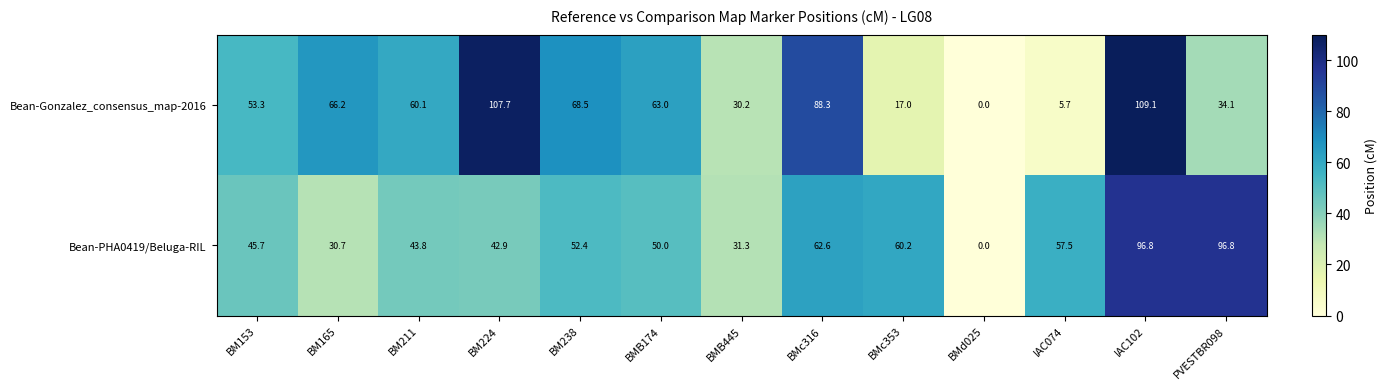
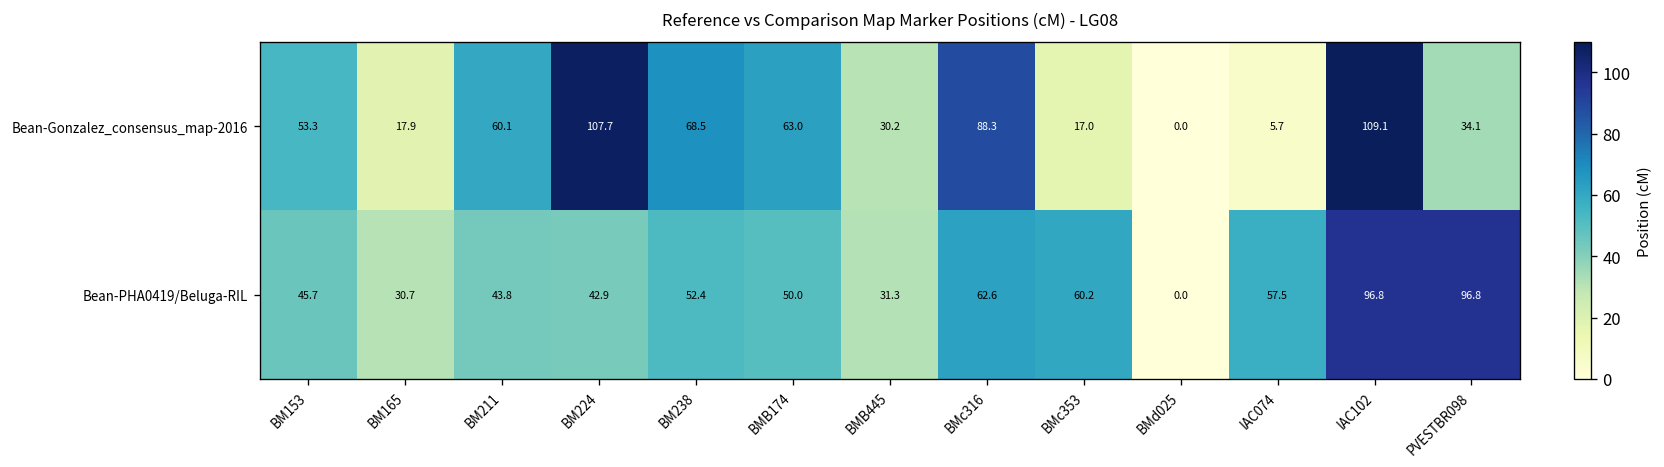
Bean-Gonzalez_consensus_map-2016, BM165: 66.2 -> 17.9
